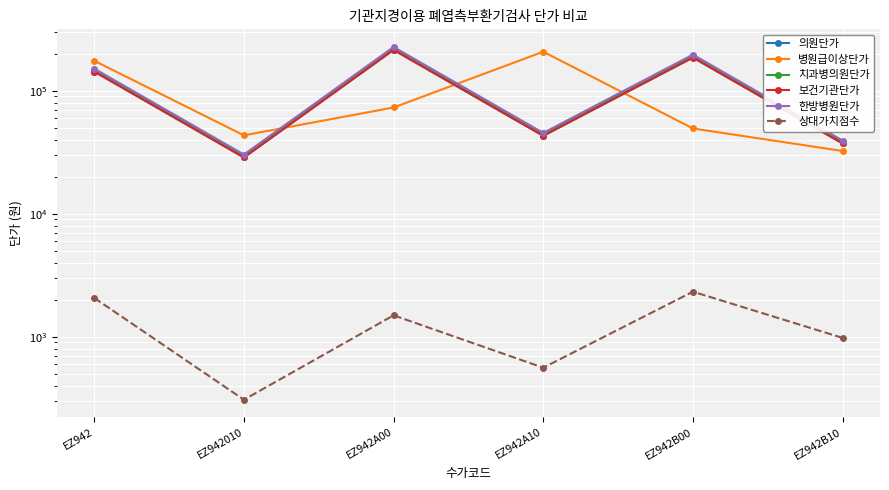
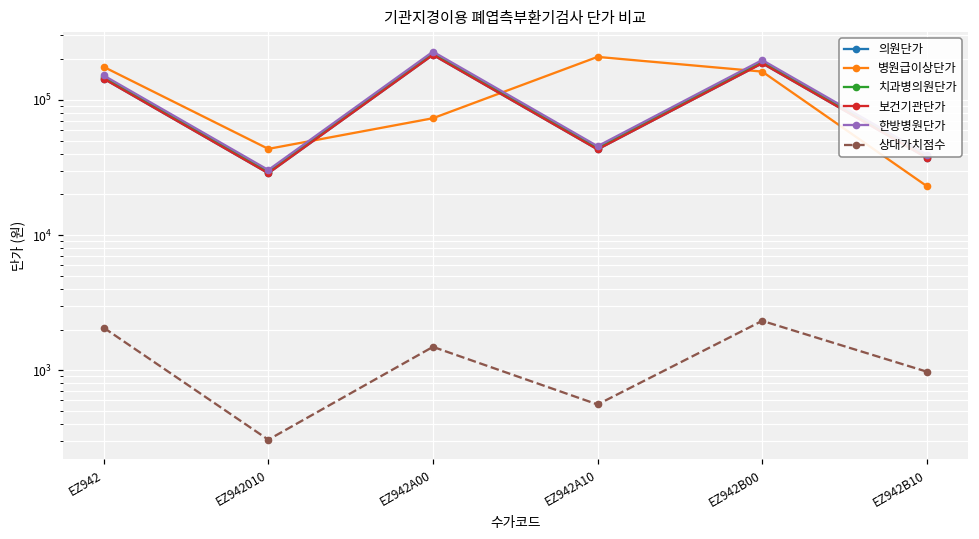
병원급이상단가, EZ942B00: 49000 -> 160000
병원급이상단가, EZ942B10: 32000 -> 23000
